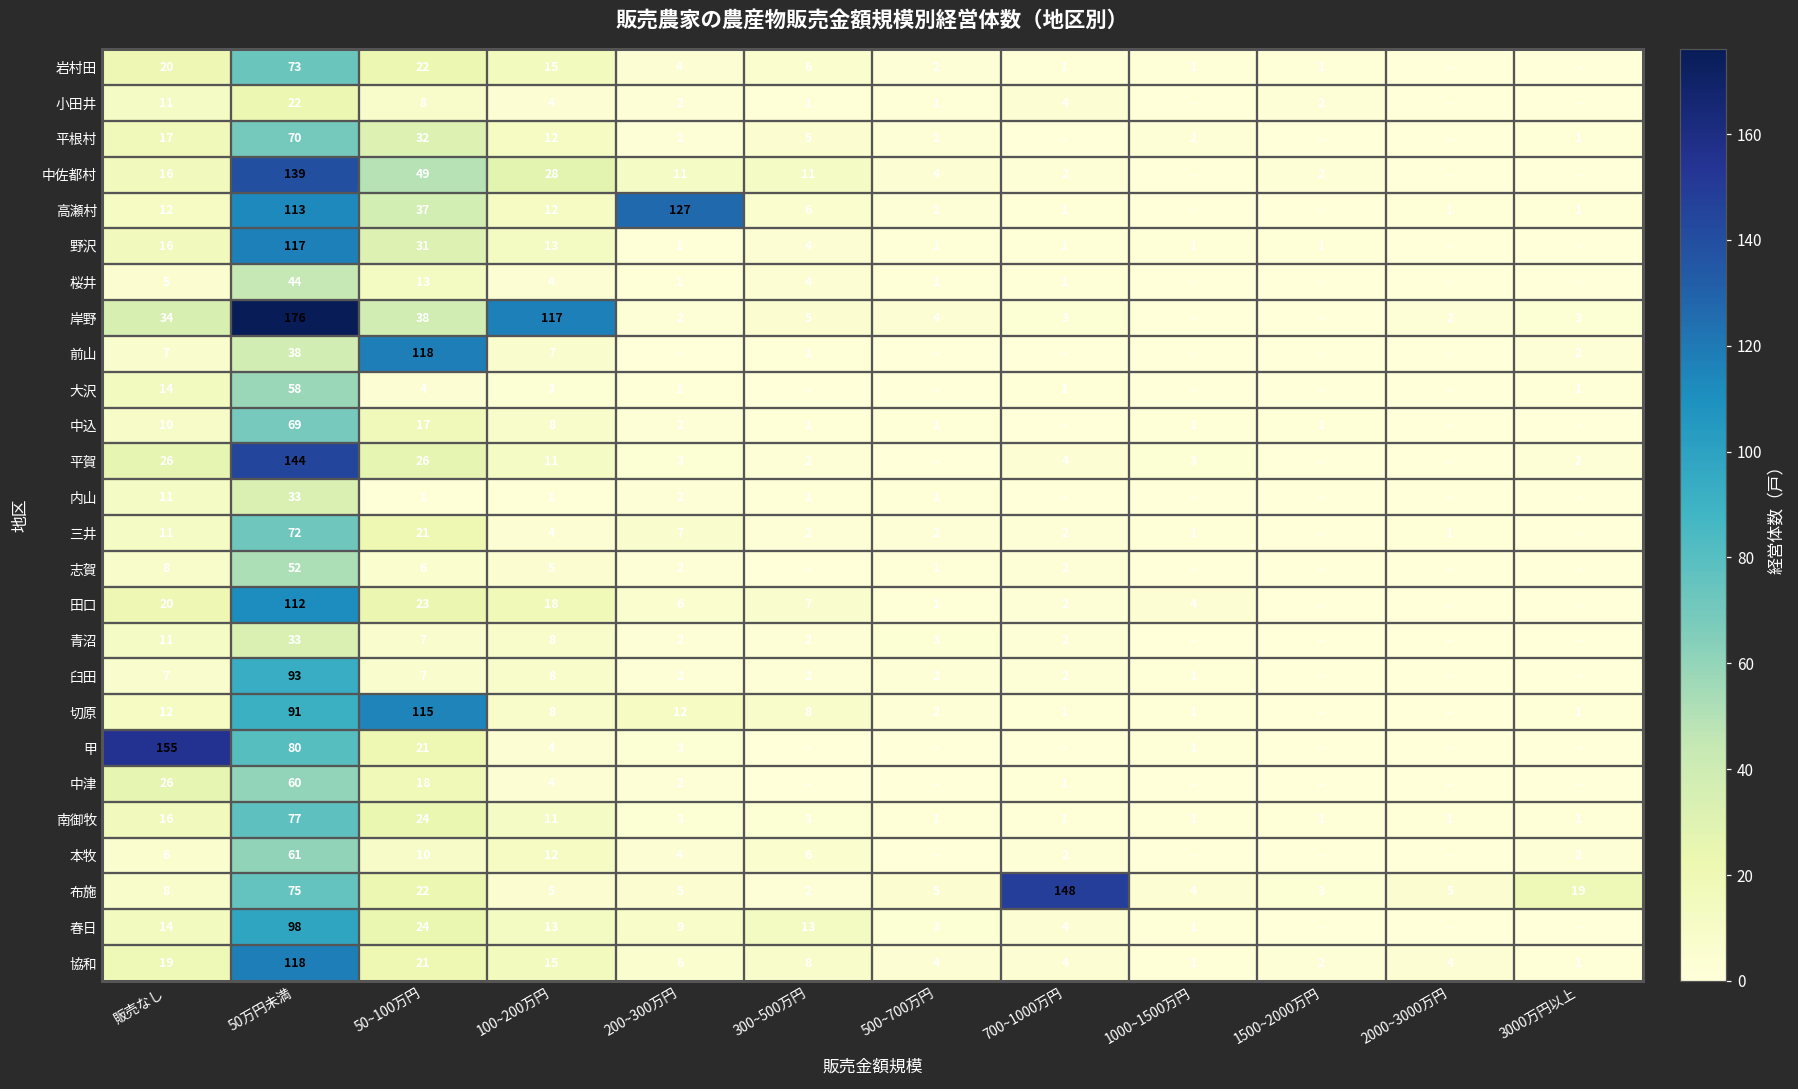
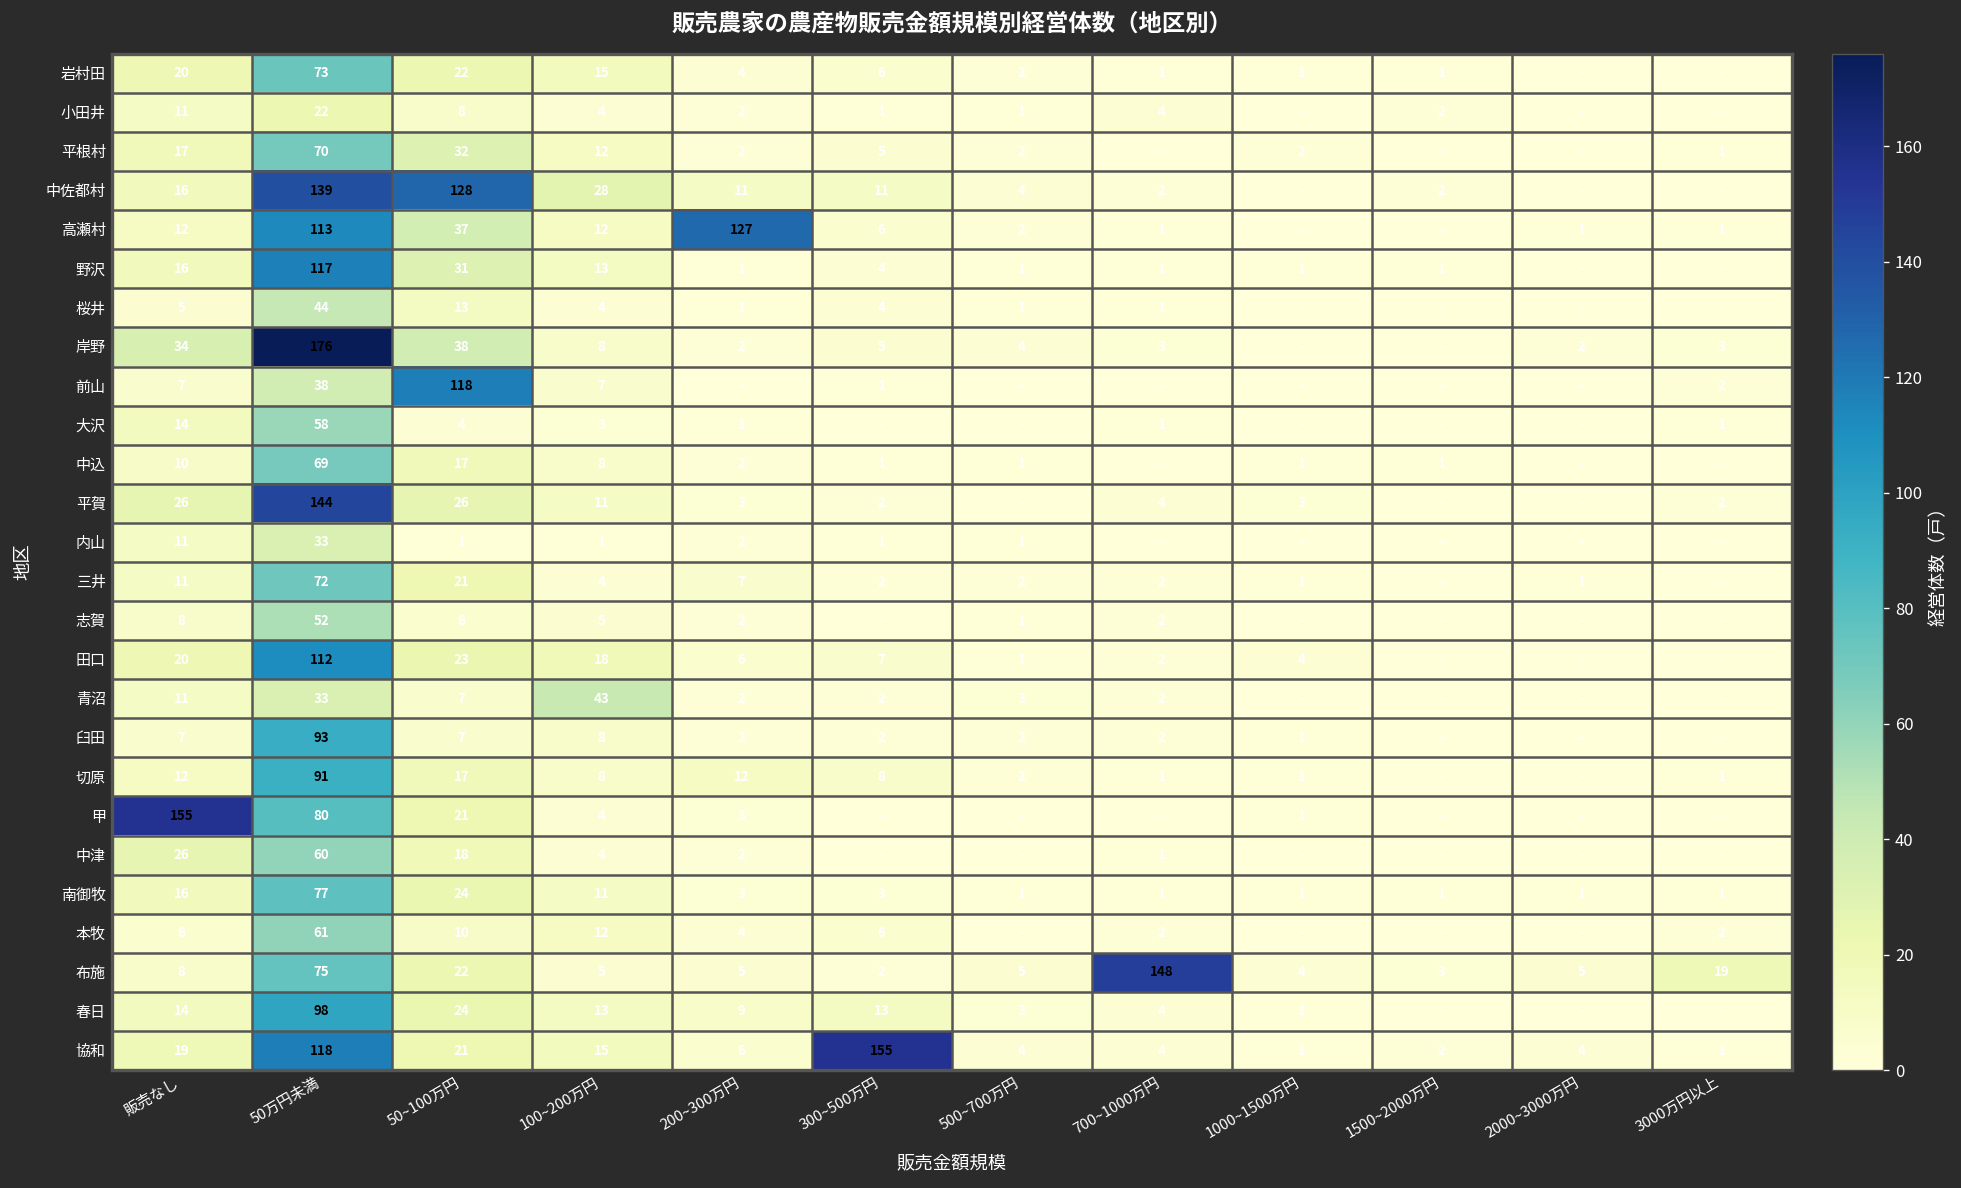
中佐都村, 50~100万円: 49 -> 128
岸野, 100~200万円: 117 -> 8
青沼, 100~200万円: 8 -> 43
切原, 50~100万円: 115 -> 17
協和, 300~500万円: 8 -> 155
